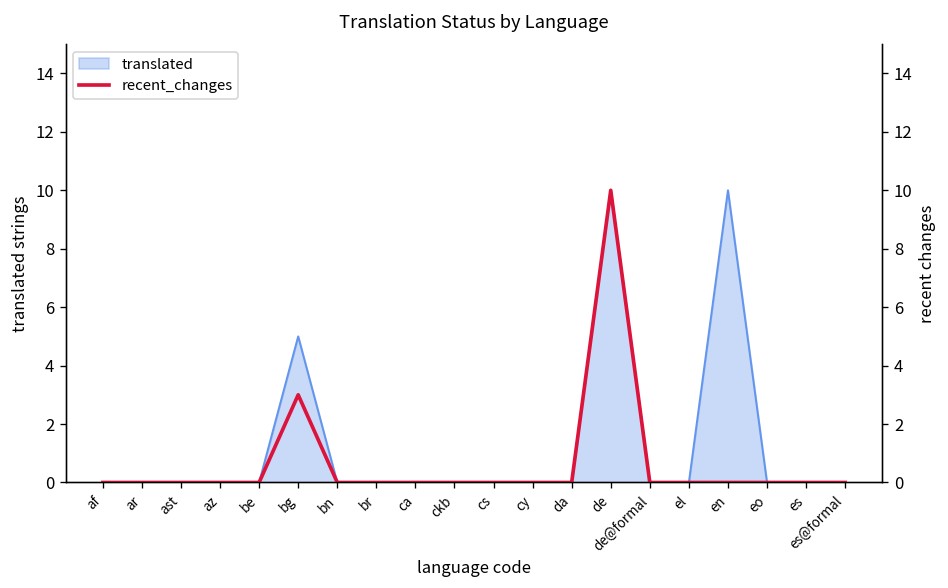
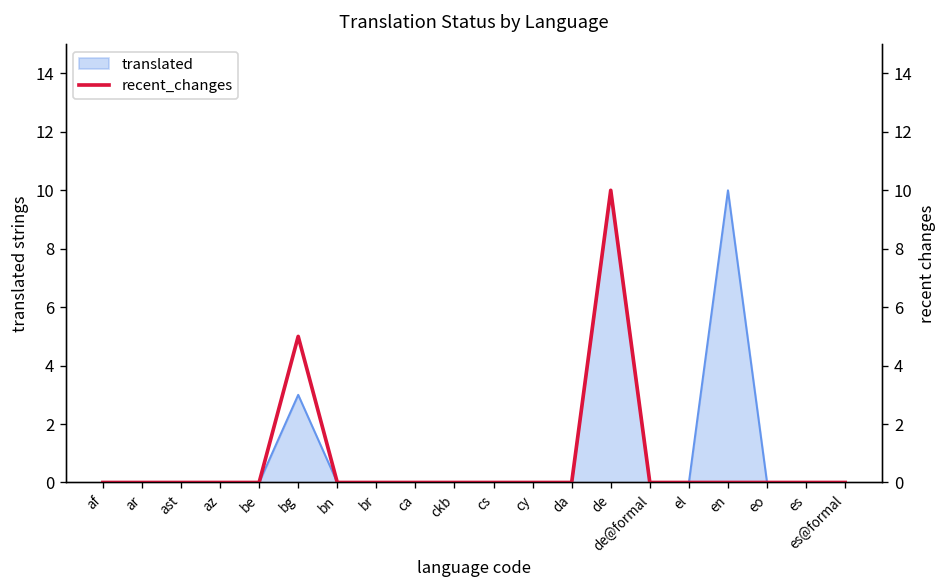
translated, bg: 5 -> 3
recent_changes, bg: 3 -> 5
